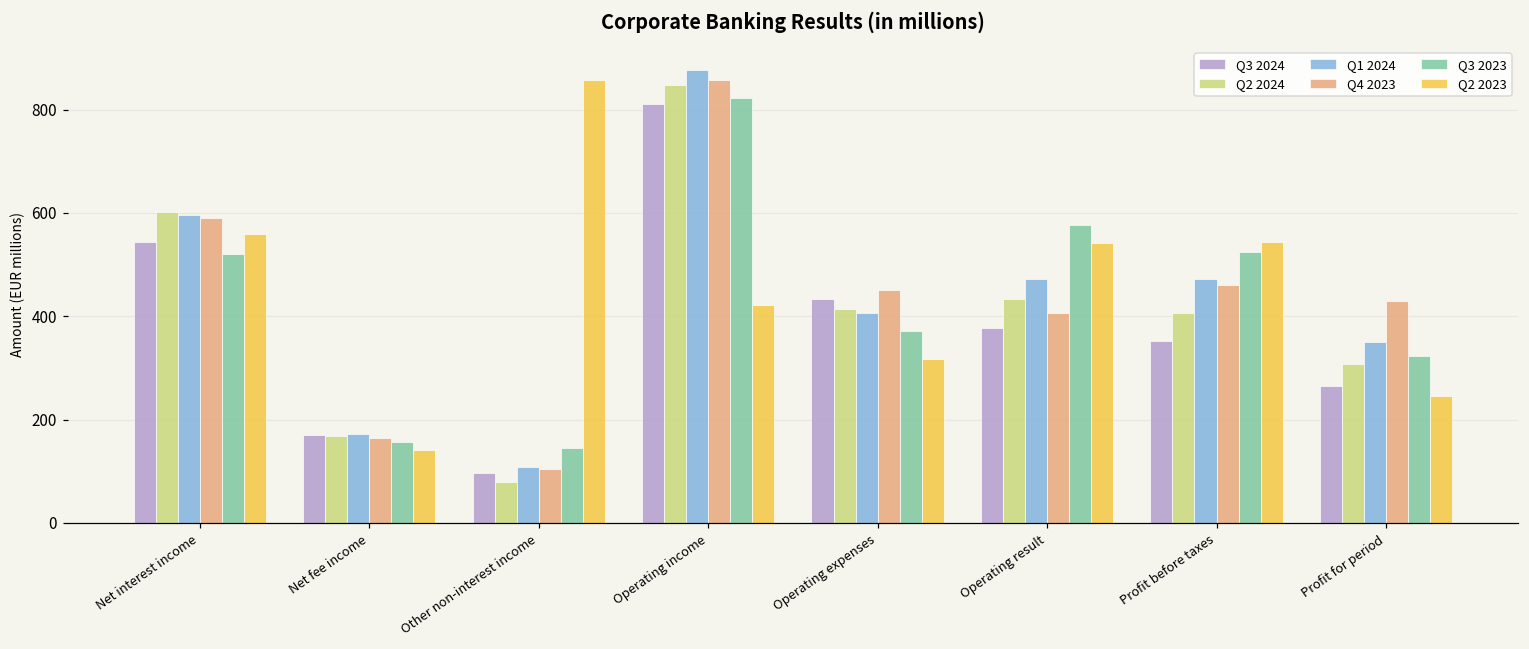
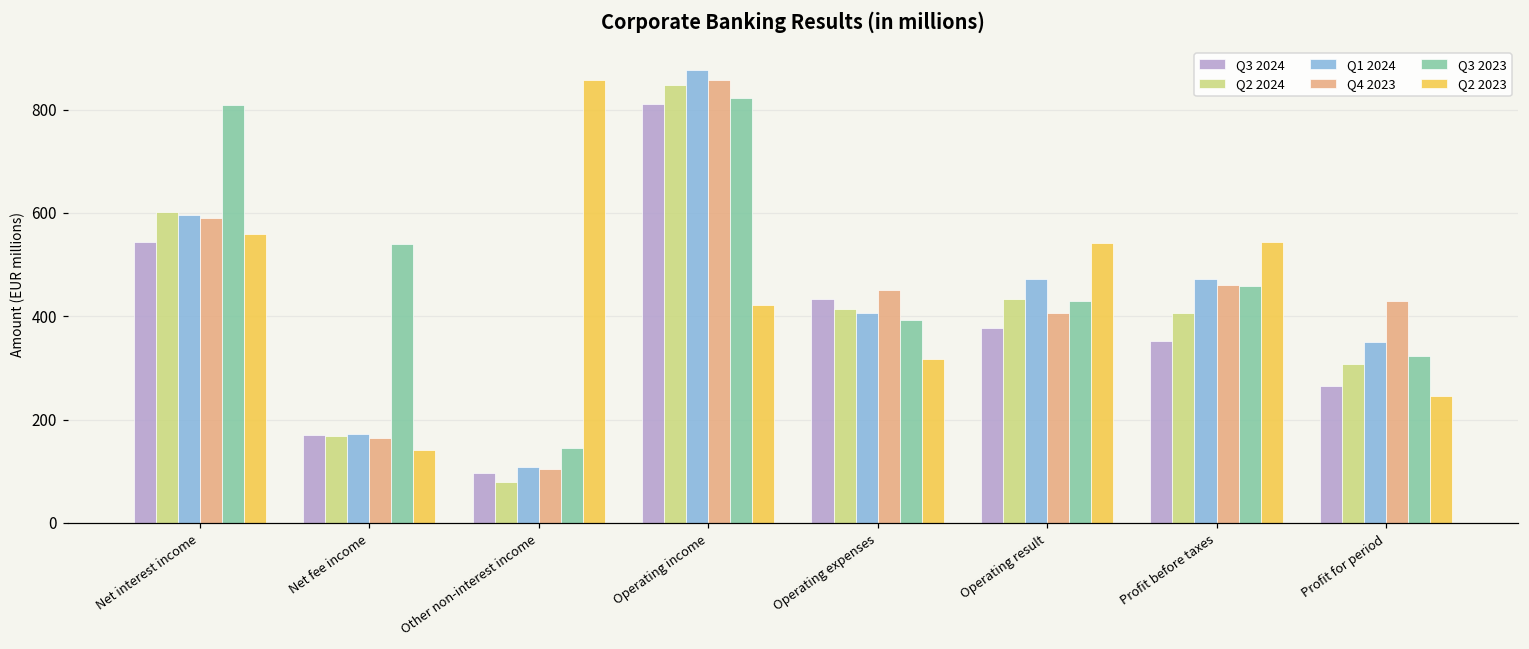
Q3 2023, Net interest income: 520 -> 810
Q3 2023, Net fee income: 160 -> 540
Q3 2023, Operating expenses: 370 -> 390
Q3 2023, Operating result: 580 -> 430
Q3 2023, Profit before taxes: 530 -> 460
